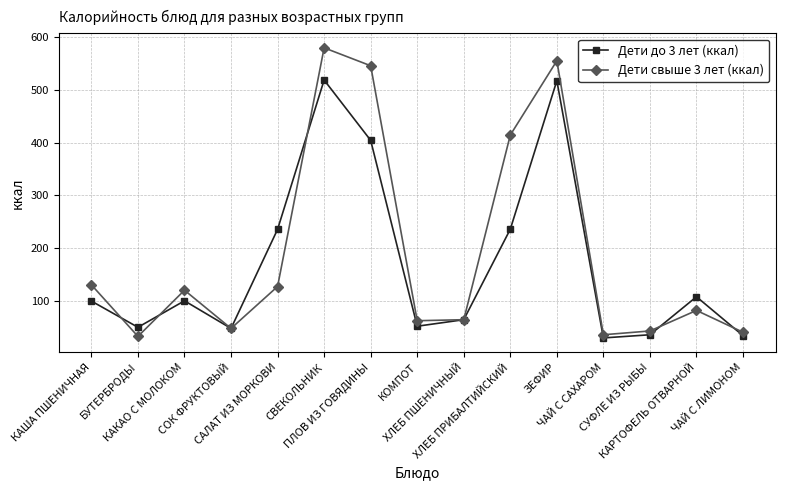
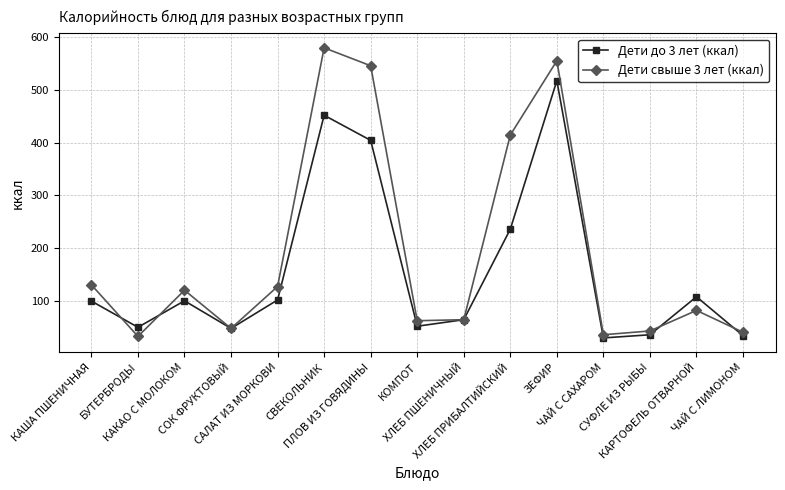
Дети до 3 лет (ккал), САЛАТ ИЗ МОРКОВИ: 240 -> 100
Дети до 3 лет (ккал), СВЕКОЛЬНИК: 520 -> 450
